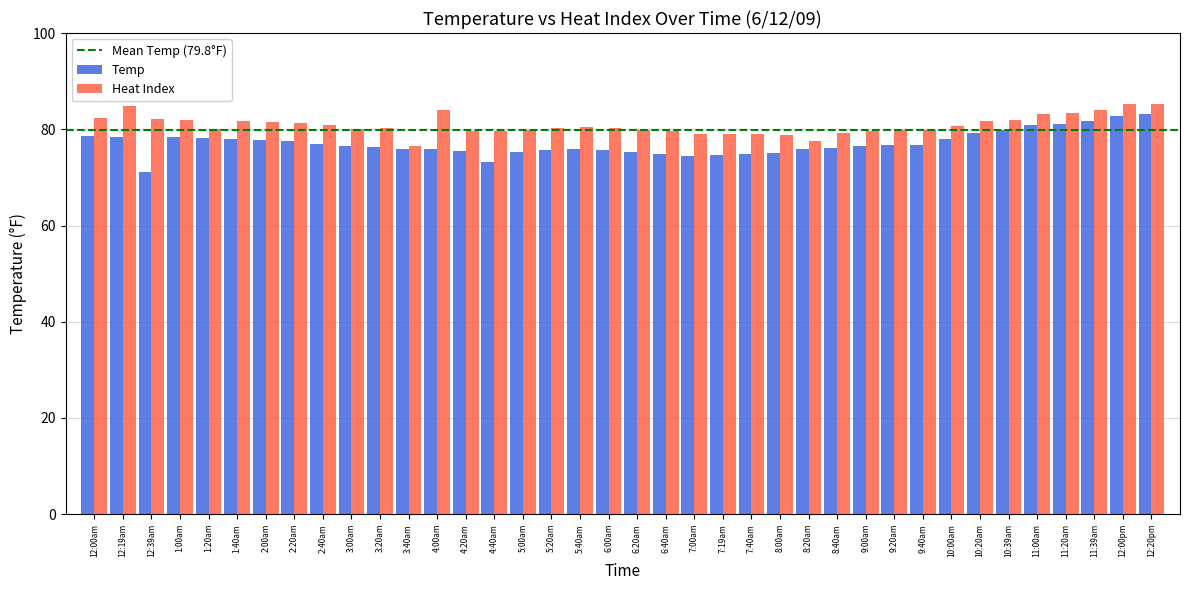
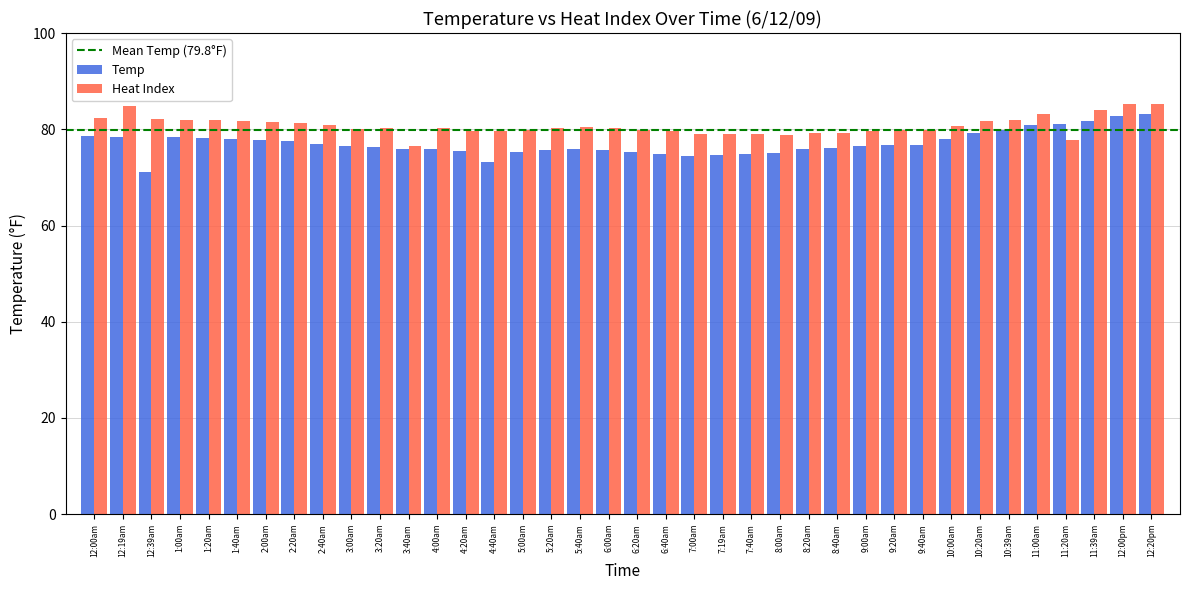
Heat Index, 1:20am: 80 -> 82
Heat Index, 4:00am: 84 -> 80
Heat Index, 8:20am: 78 -> 79
Heat Index, 11:20am: 83 -> 78
